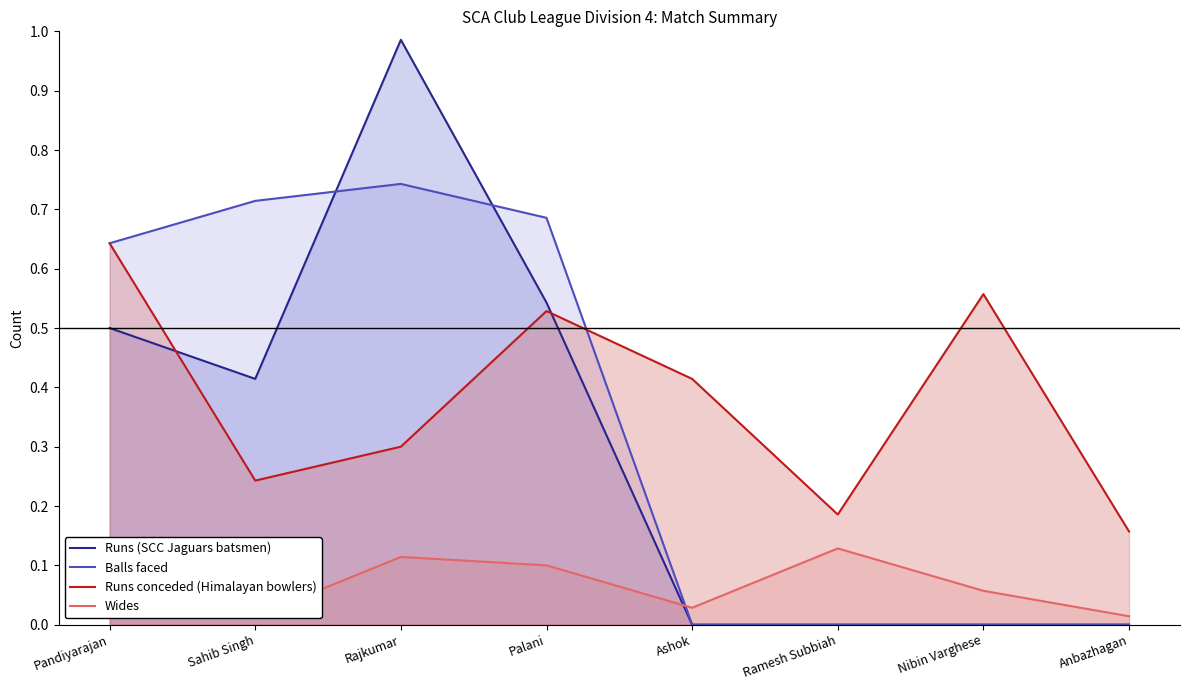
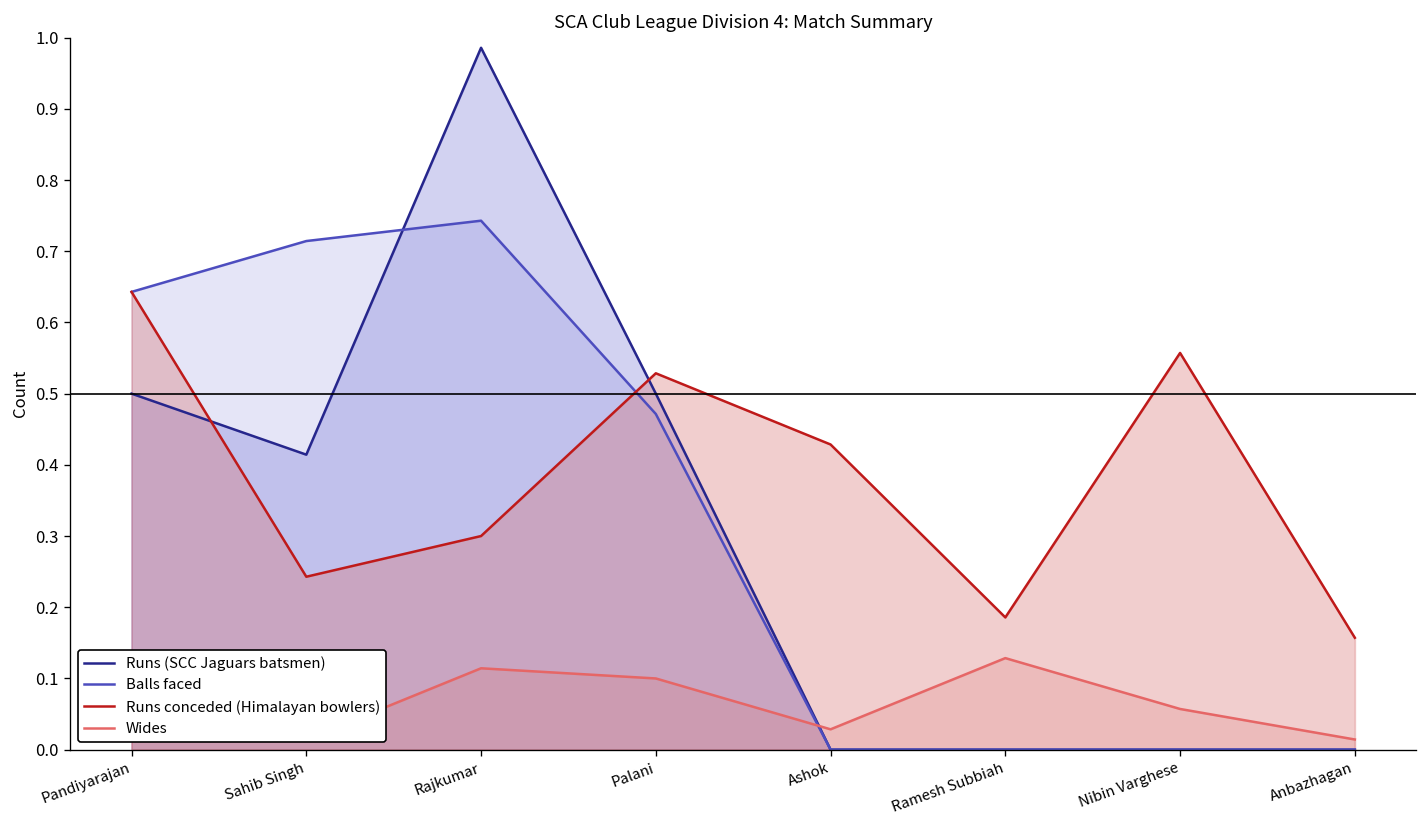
Runs (SCC Jaguars batsmen), Palani: 0.54 -> 0.50
Balls faced, Palani: 0.69 -> 0.47
Runs conceded (Himalayan bowlers), Ashok: 0.41 -> 0.43
